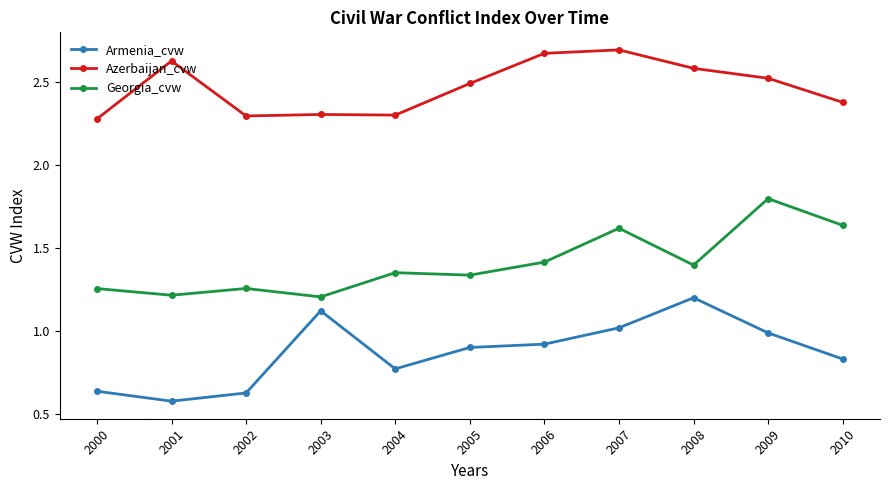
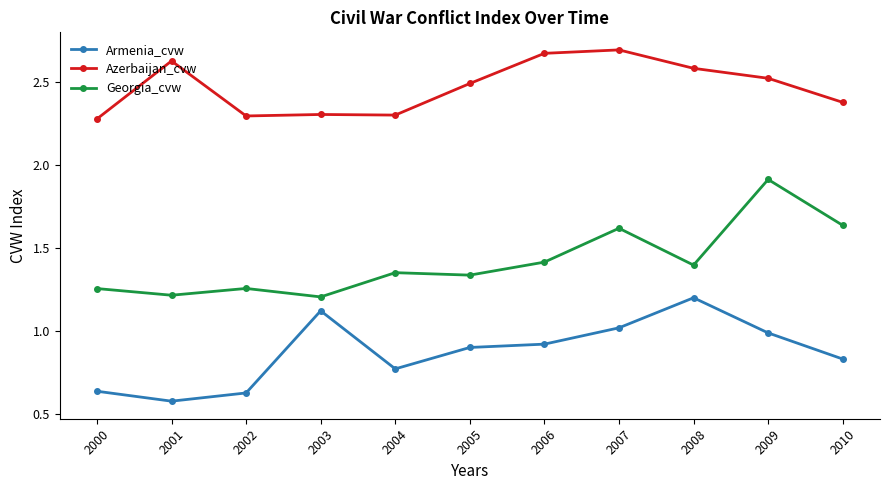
Georgia_cvw, 2009: 1.80 -> 1.91
